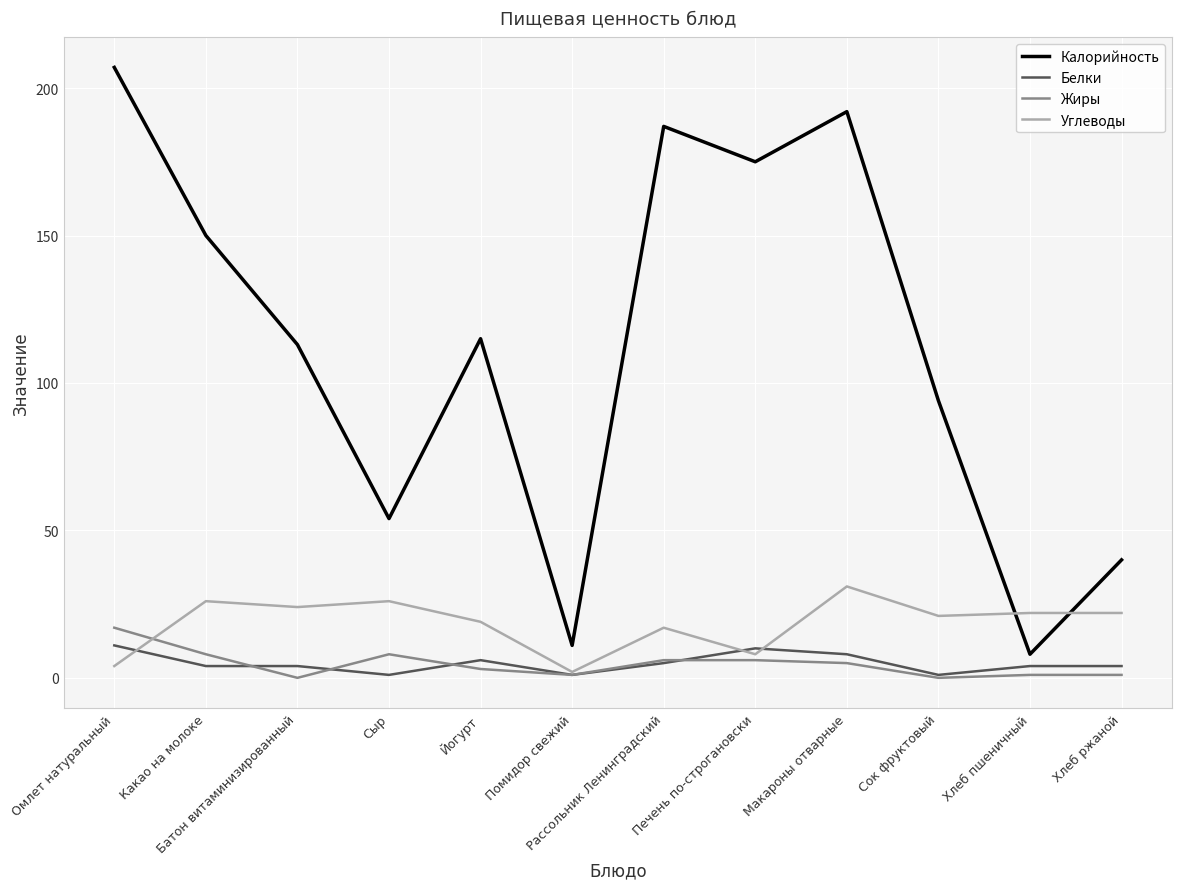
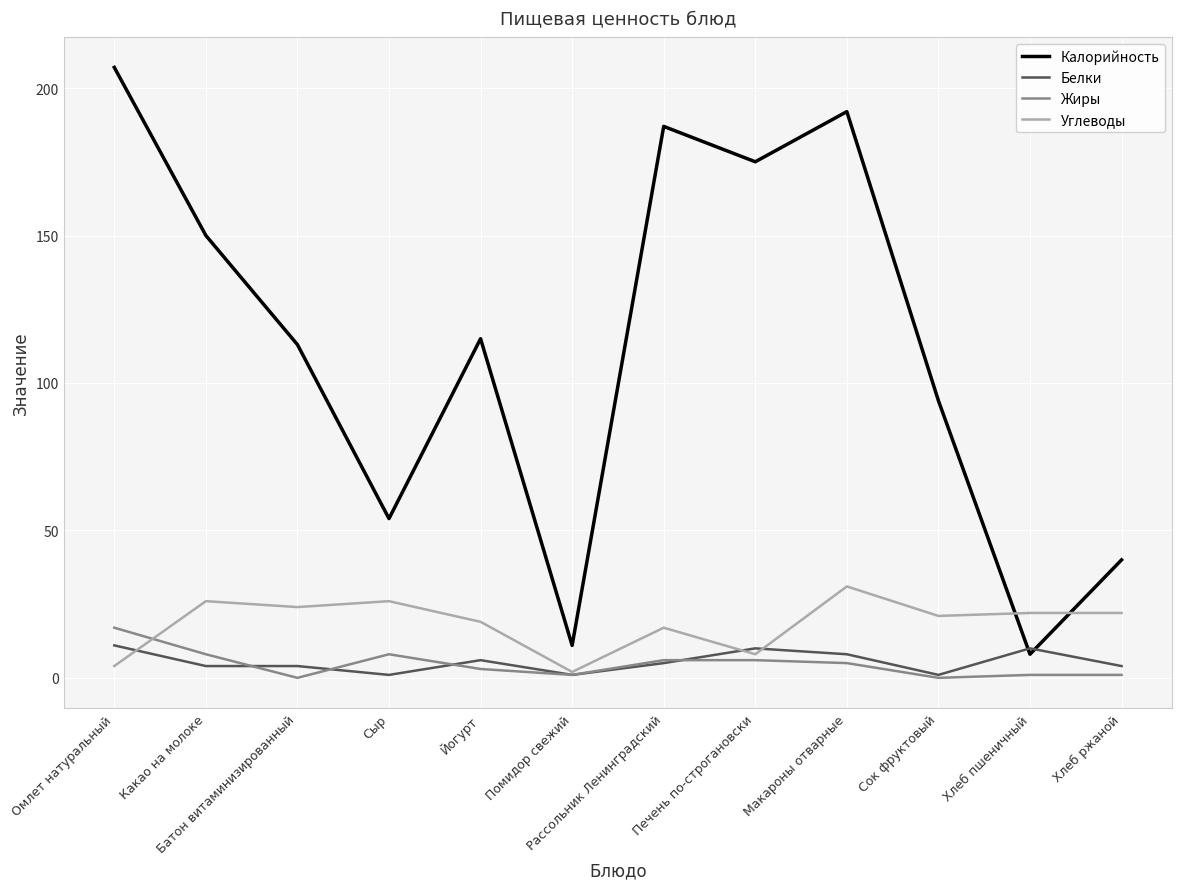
Белки, Хлеб пшеничный: 4 -> 10
